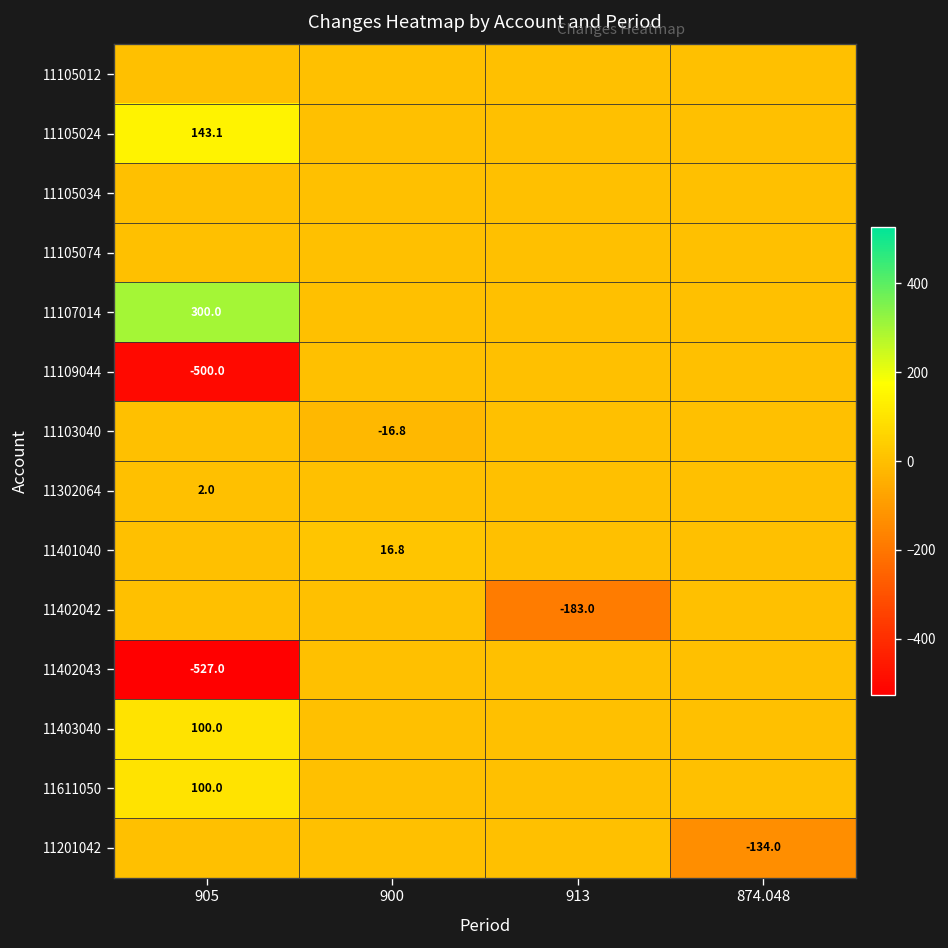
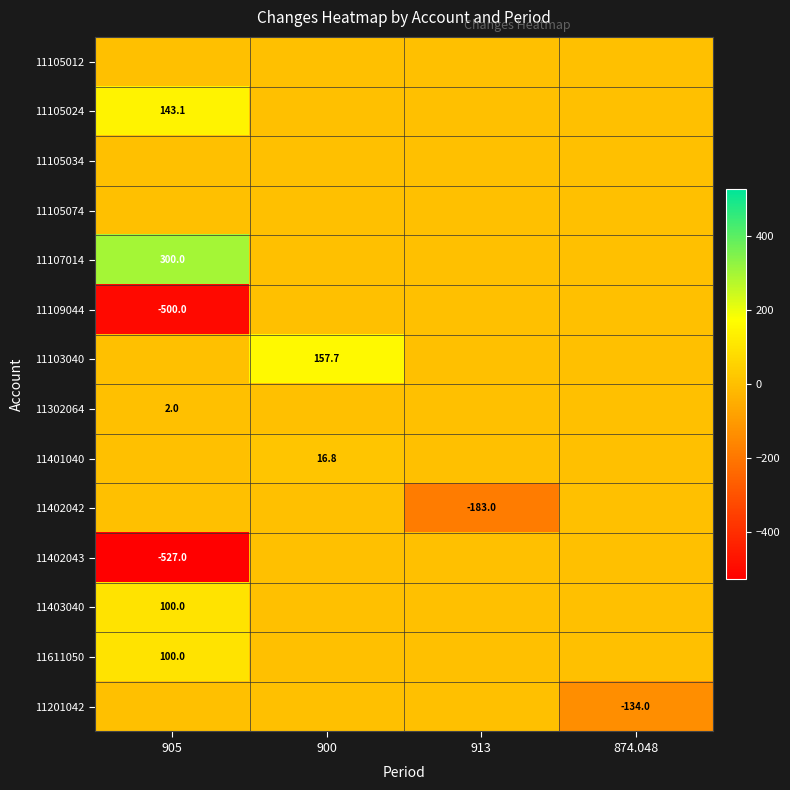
11103040, 900: -16.8 -> 157.7
